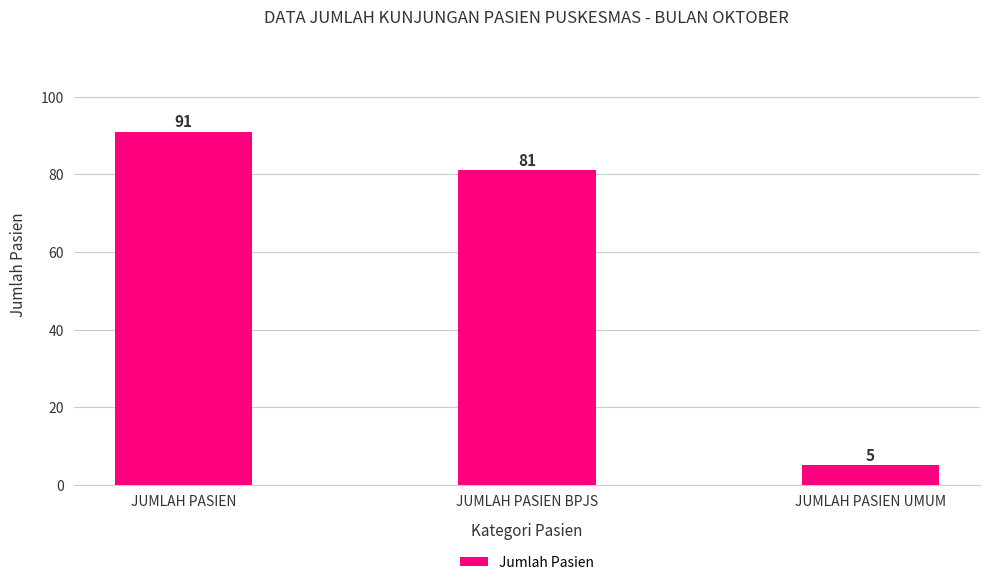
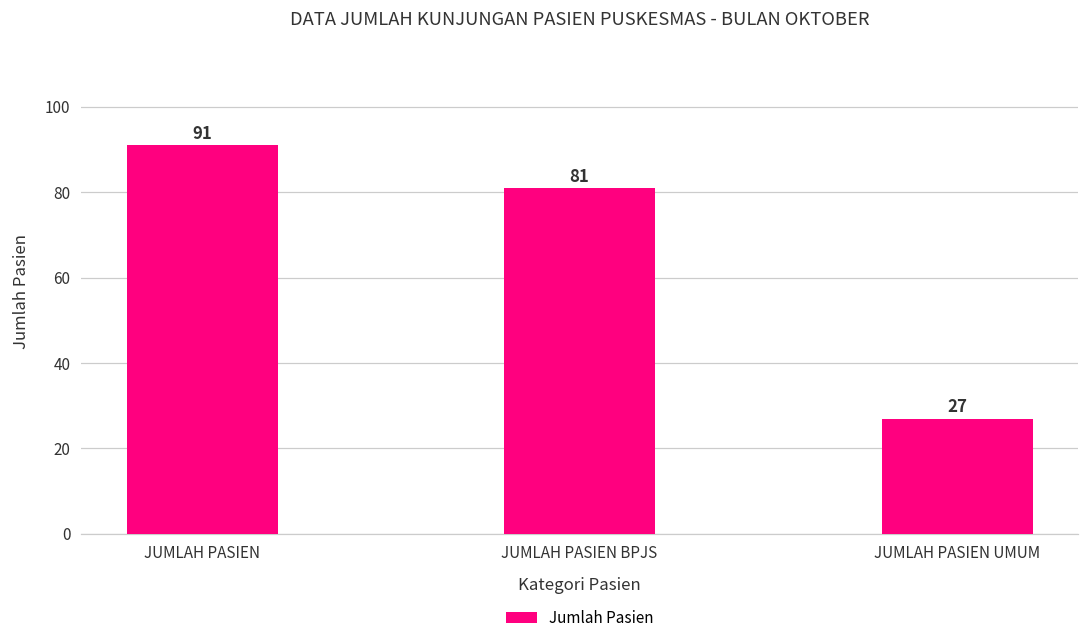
JUMLAH PASIEN UMUM: 5 -> 27
